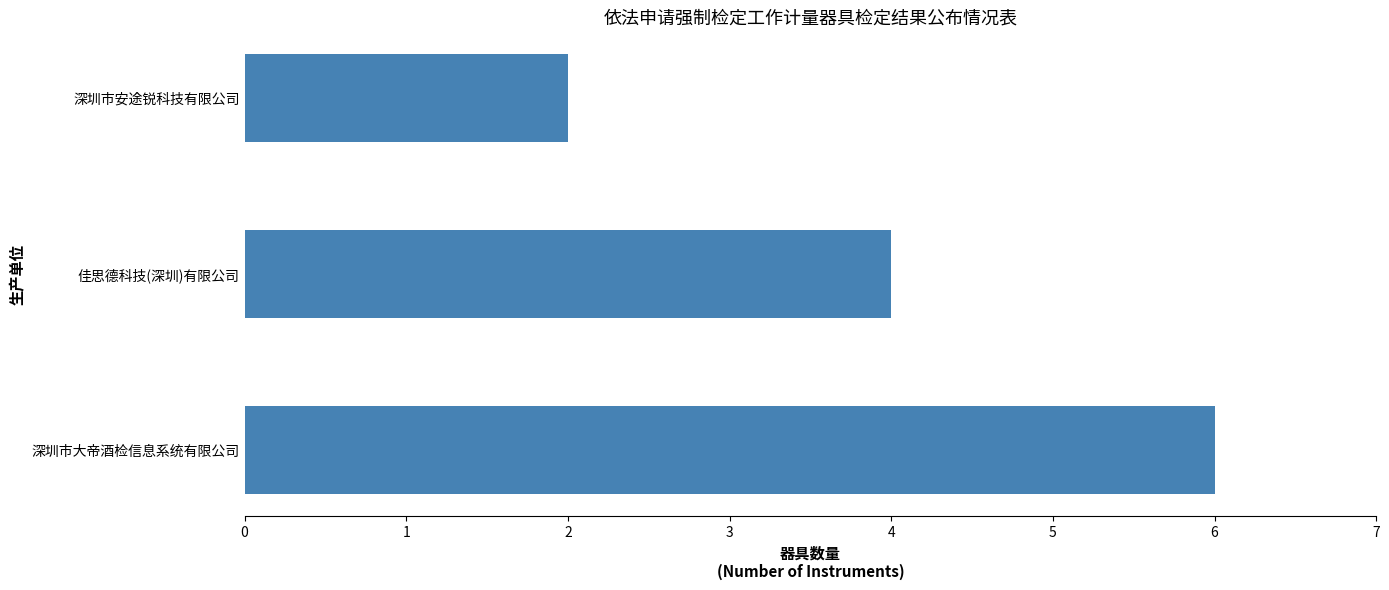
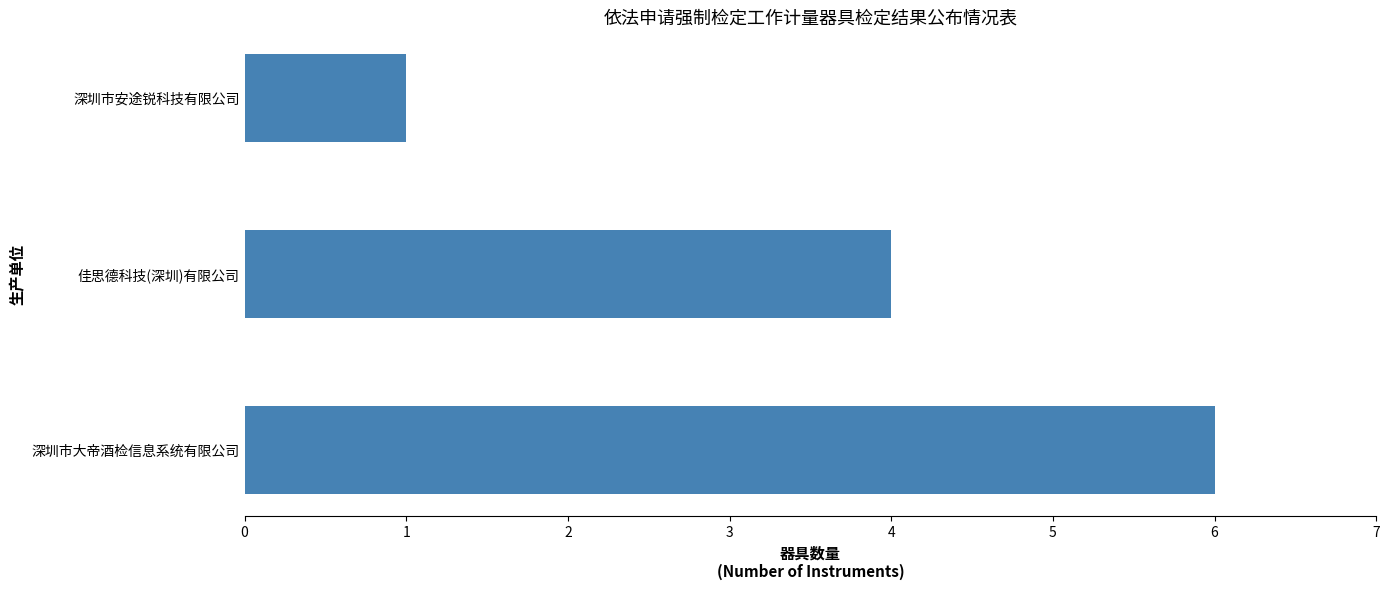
深圳市安途锐科技有限公司: 2 -> 1
